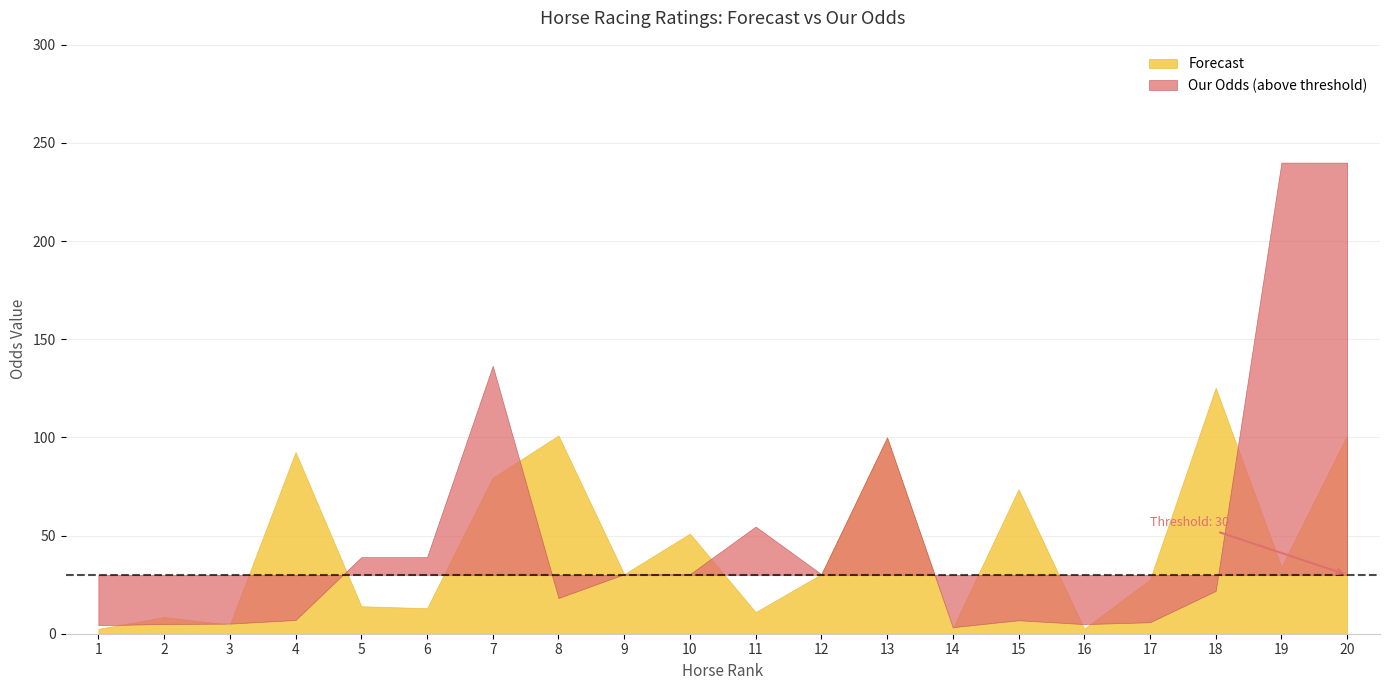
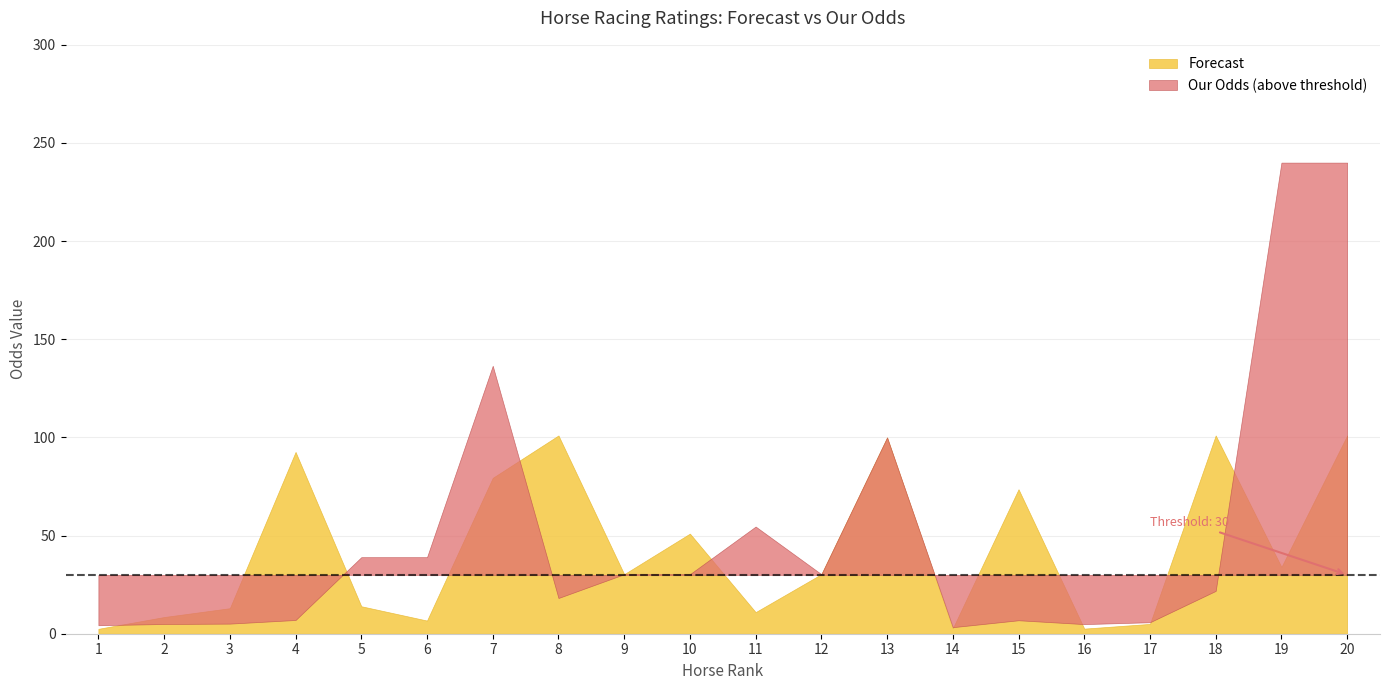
Forecast, 3: 5 -> 13
Forecast, 6: 13 -> 7
Forecast, 17: 28 -> 5
Forecast, 18: 125 -> 101
